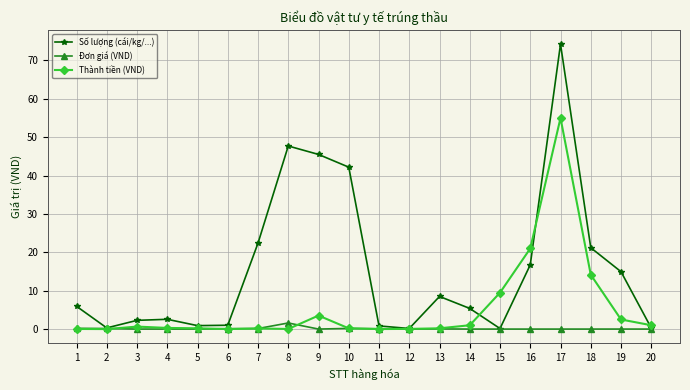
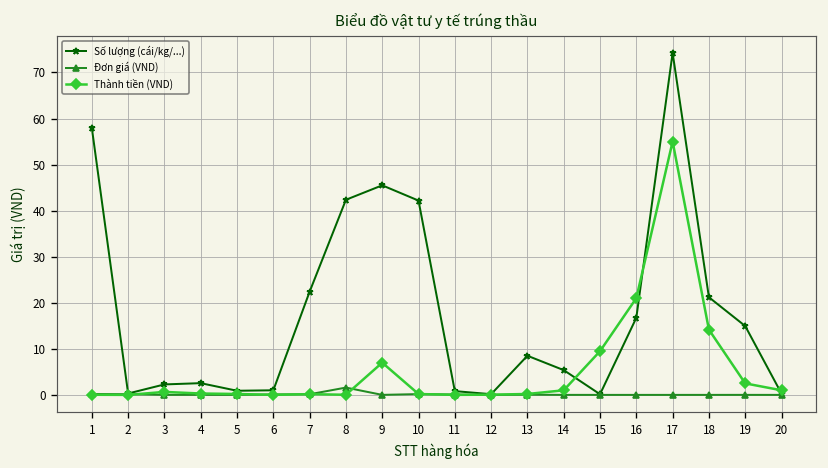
Số lượng (cái/kg/...), 1: 6 -> 58
Số lượng (cái/kg/...), 8: 48 -> 42
Thành tiền (VND), 9: 4 -> 7
